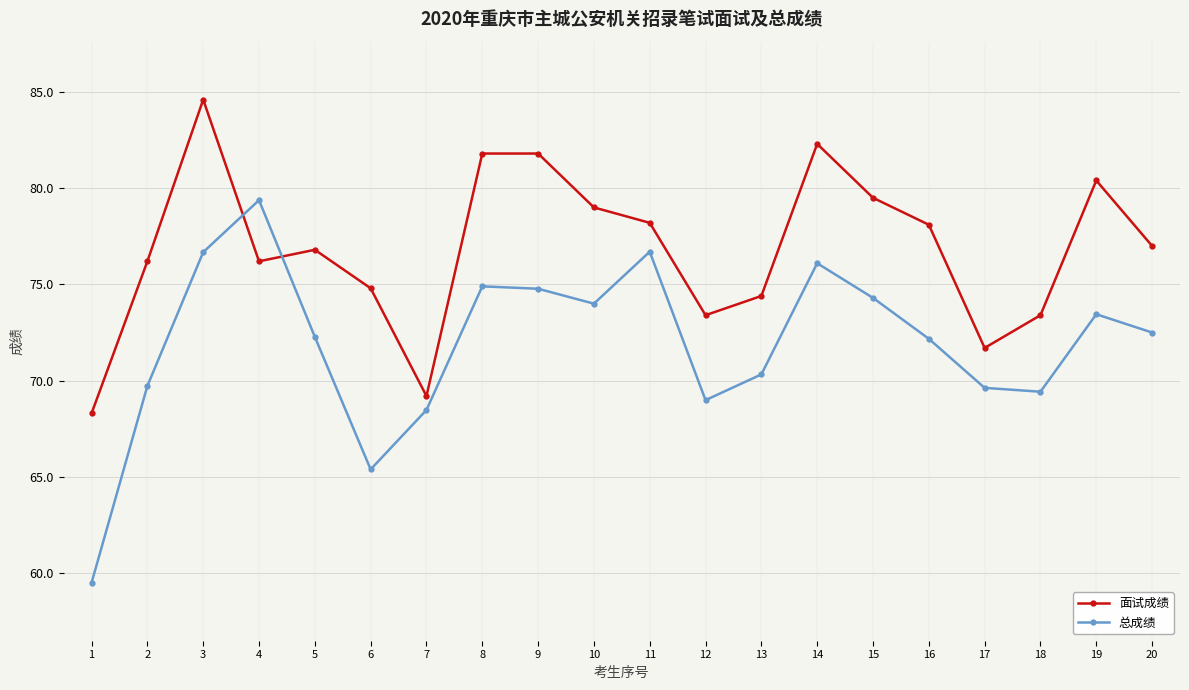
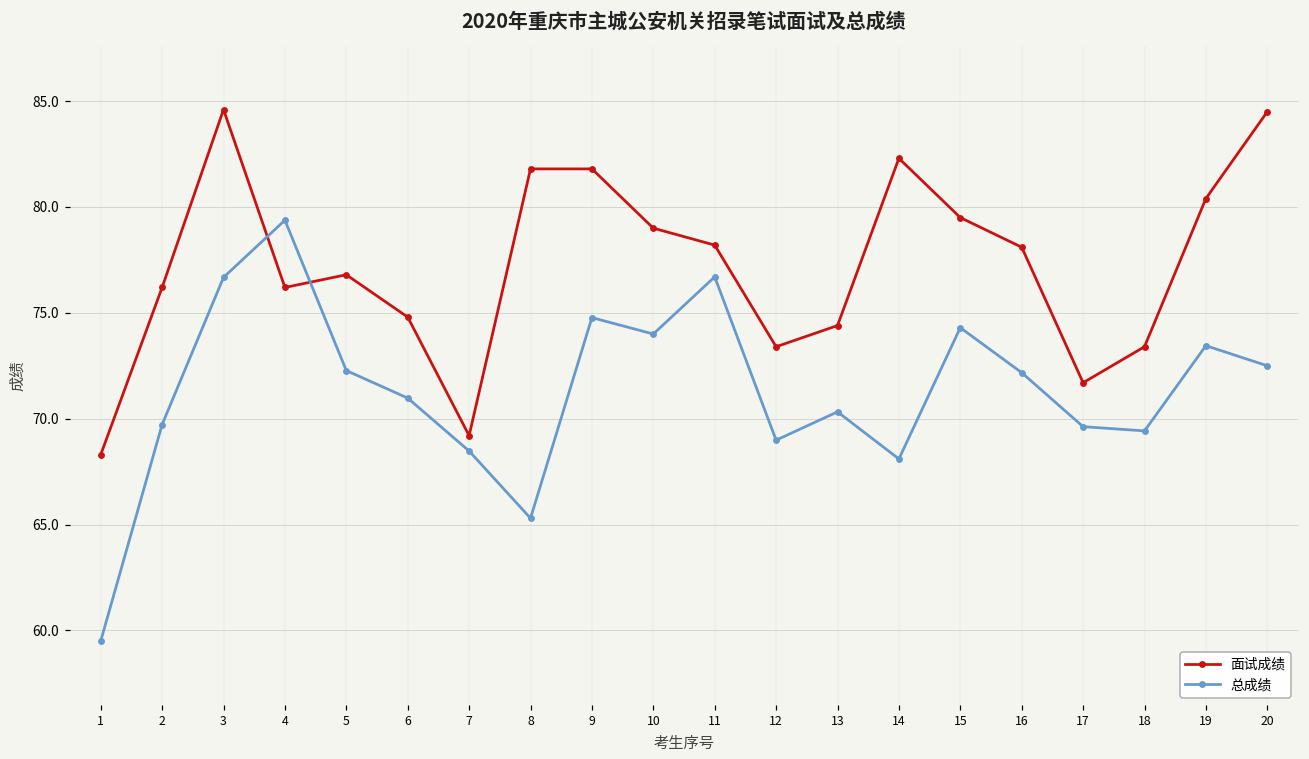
总成绩, 6: 65.4 -> 71.0
总成绩, 8: 74.9 -> 65.3
总成绩, 14: 76.1 -> 68.1
面试成绩, 20: 77.0 -> 84.5
